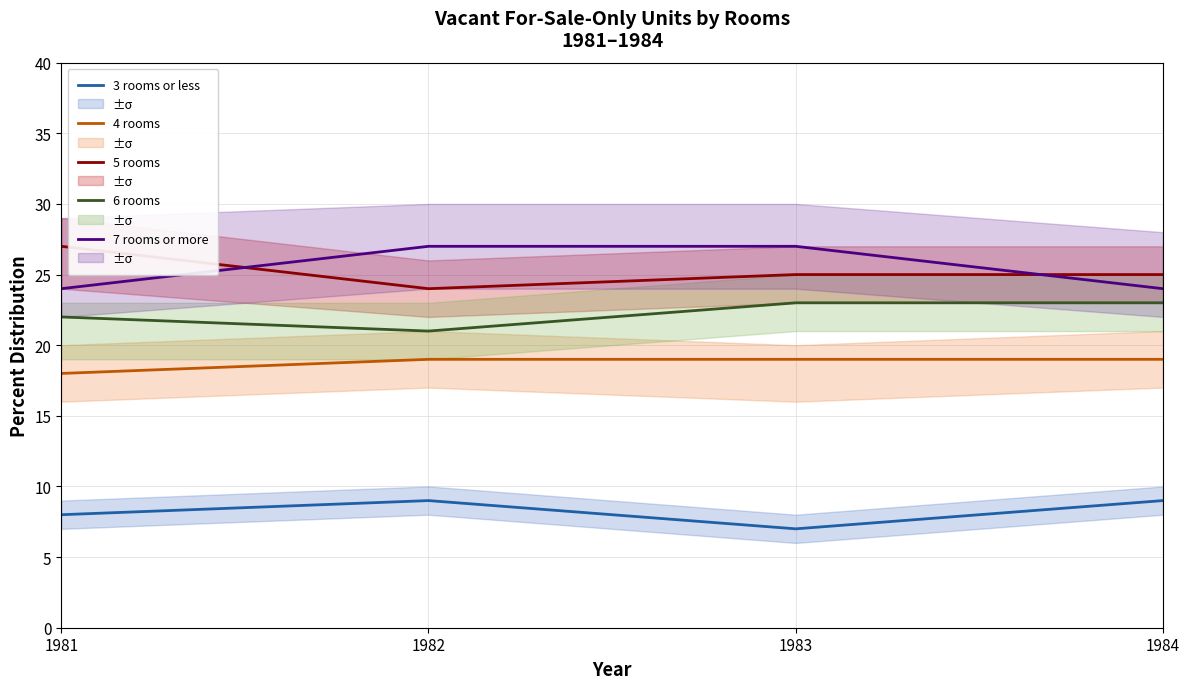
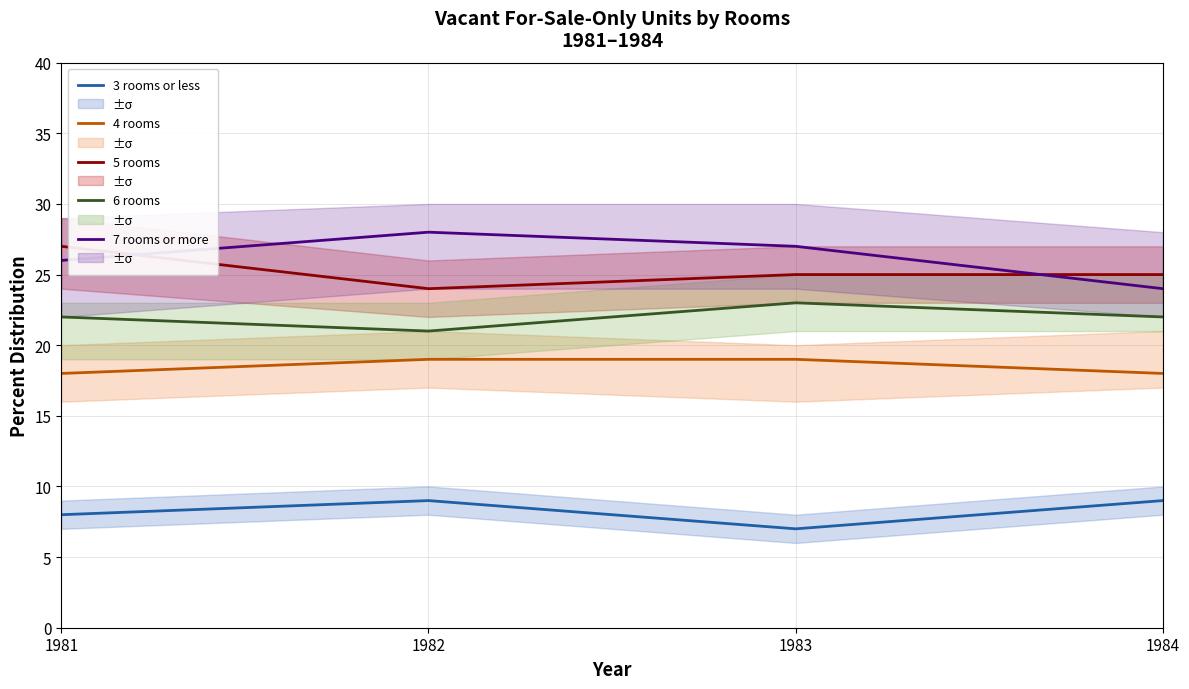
7 rooms or more, 1981: 24 -> 26
7 rooms or more, 1982: 27 -> 28
4 rooms, 1984: 19 -> 18
6 rooms, 1984: 23 -> 22
